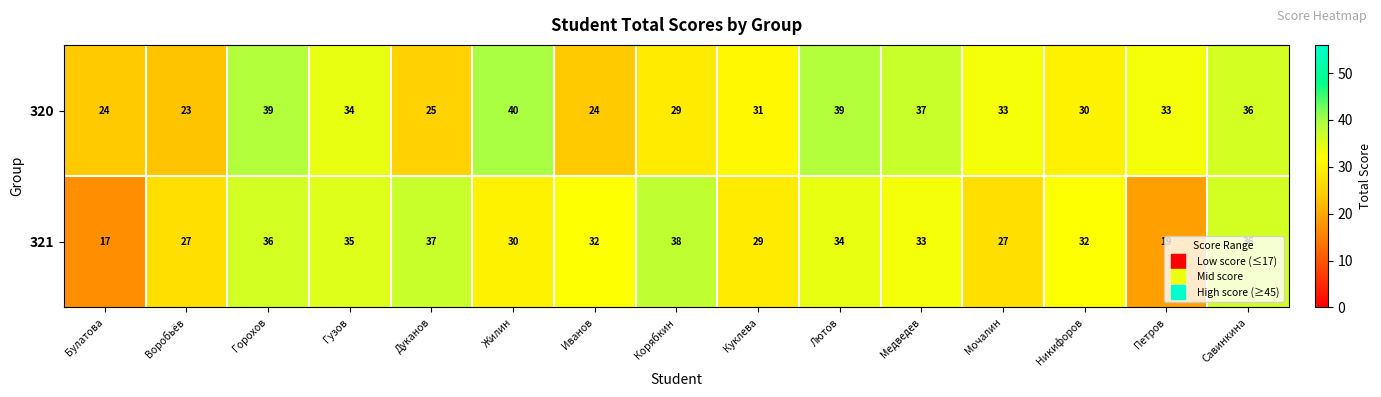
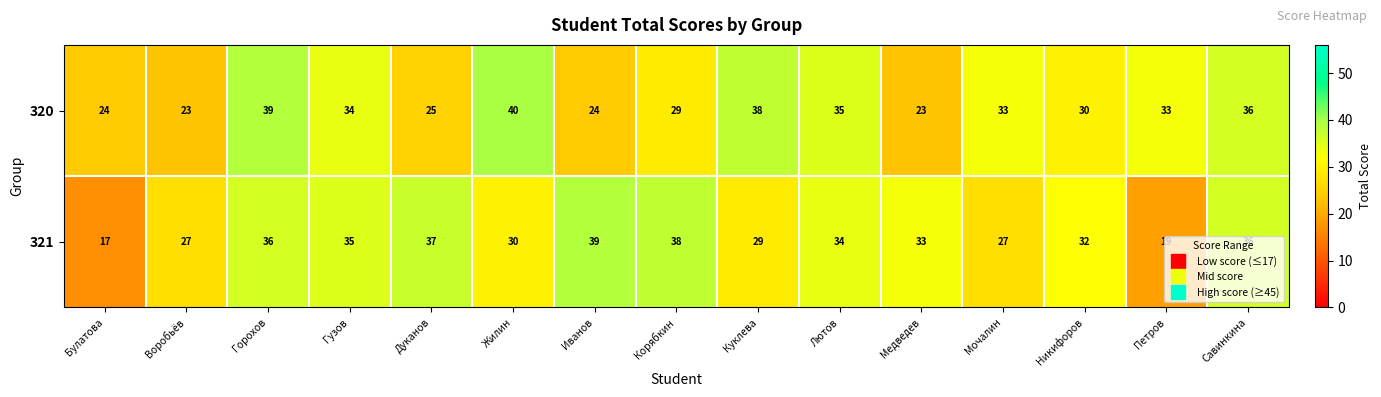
320, Куклева: 31 -> 38
320, Лютов: 39 -> 35
320, Медведев: 37 -> 23
321, Иванов: 32 -> 39
